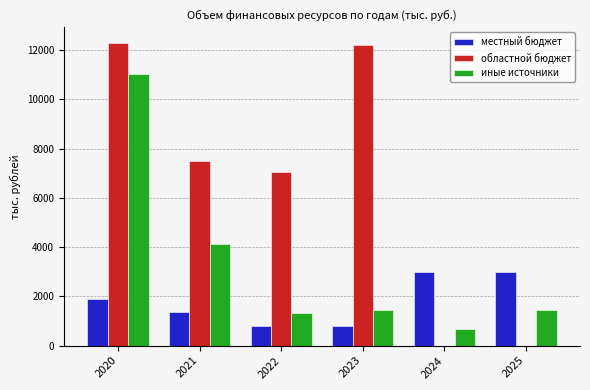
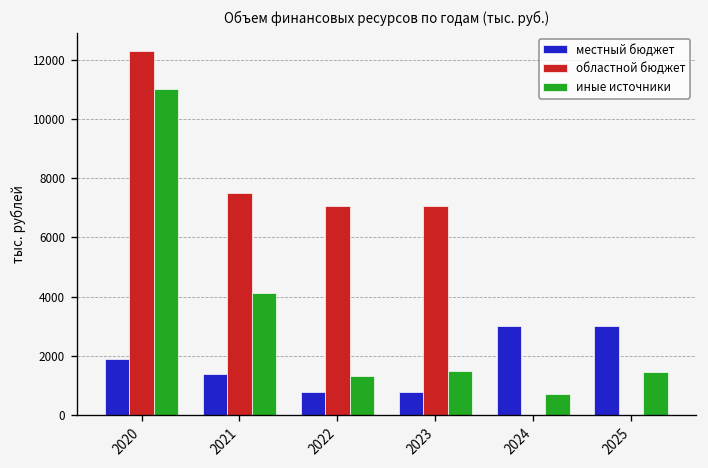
областной бюджет, 2023: 12200 -> 7100
